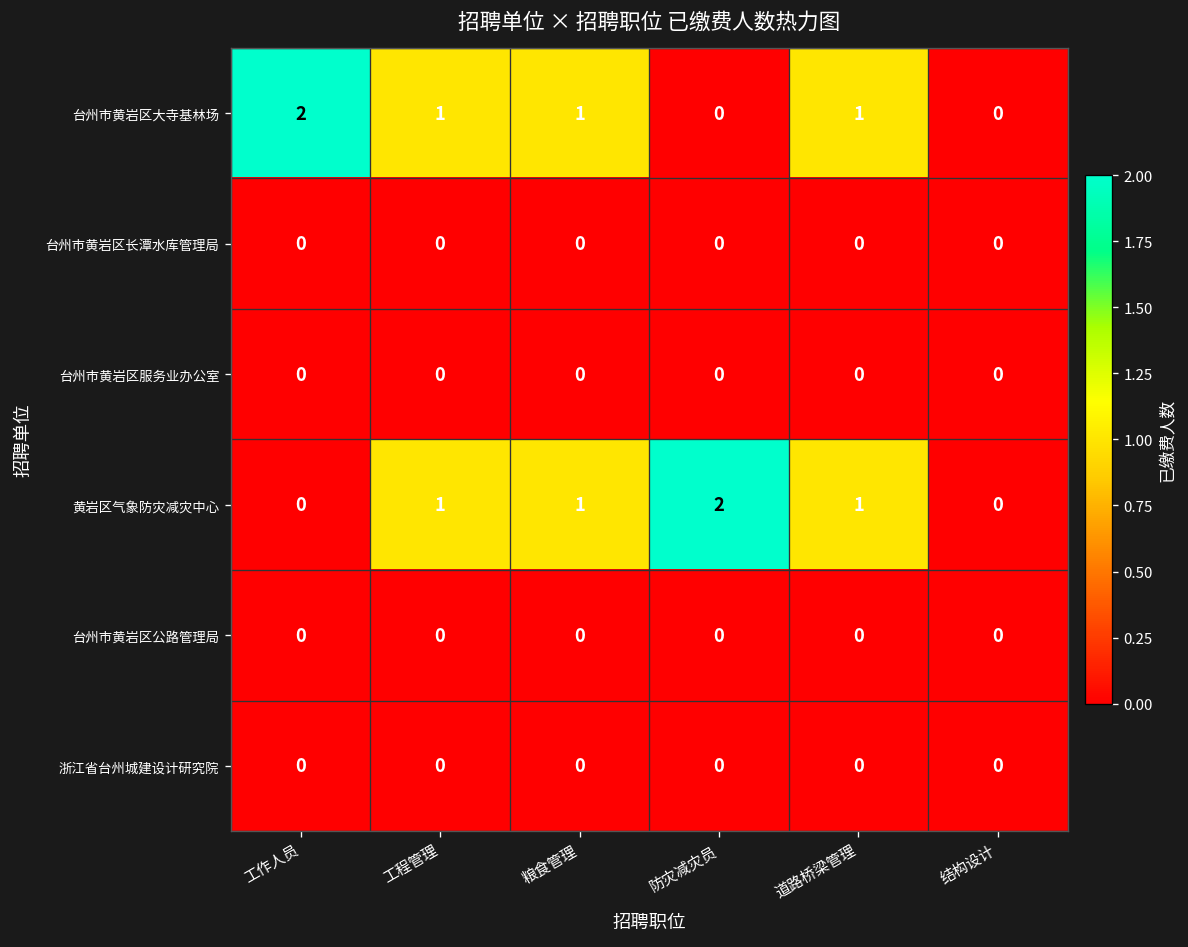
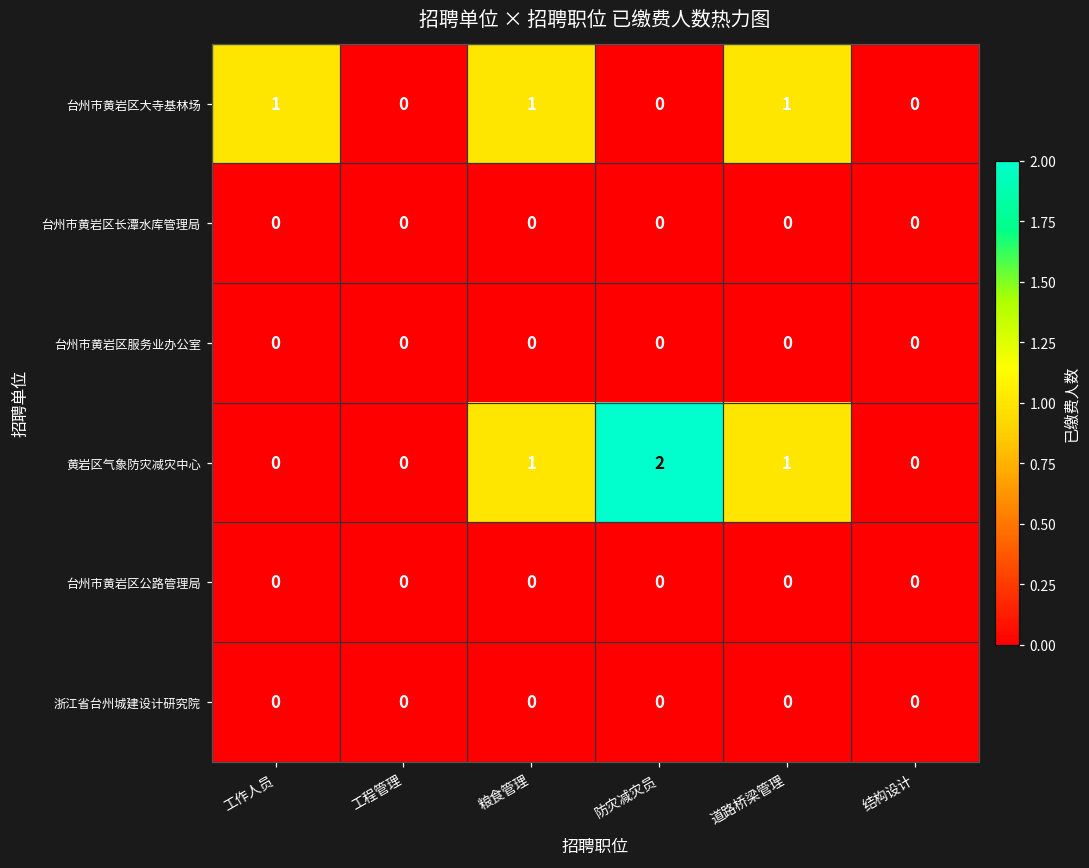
台州市黄岩区大寺基林场, 工作人员: 2 -> 1
台州市黄岩区大寺基林场, 工程管理: 1 -> 0
黄岩区气象防灾减灾中心, 工程管理: 1 -> 0
